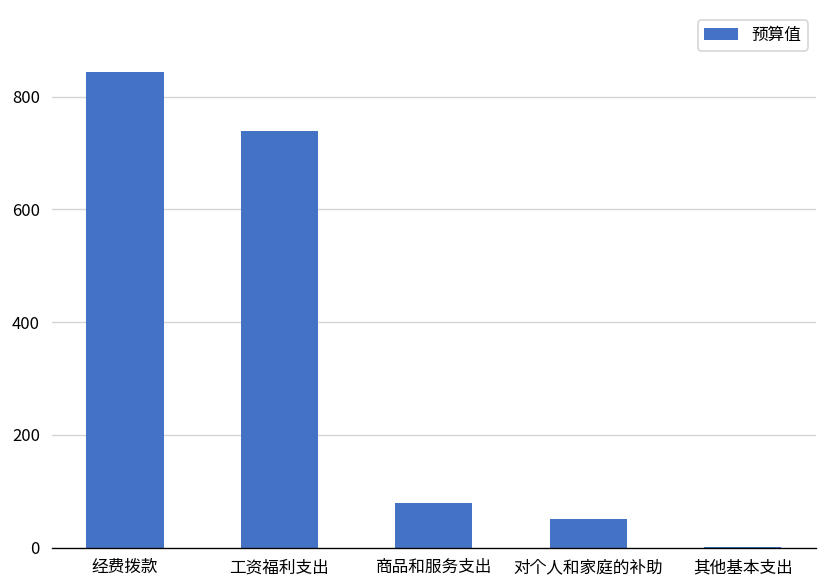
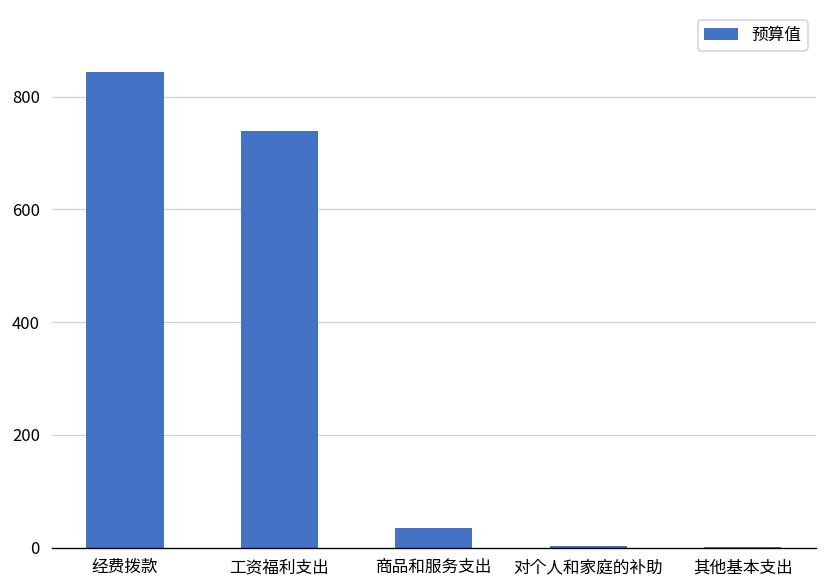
商品和服务支出: 80 -> 30
对个人和家庭的补助: 50 -> 0
